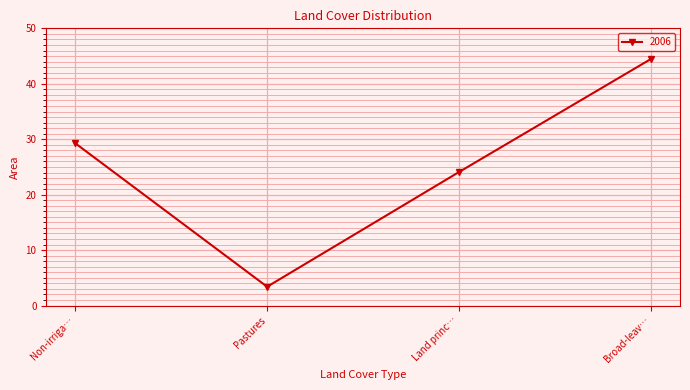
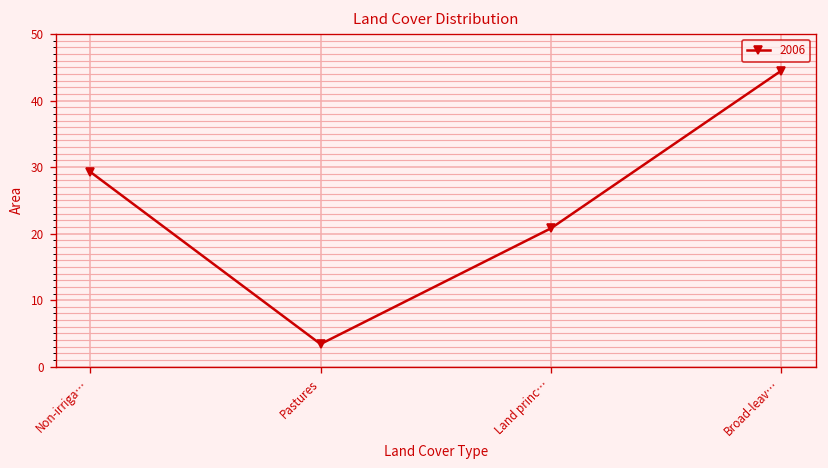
Land princ…: 24 -> 21
